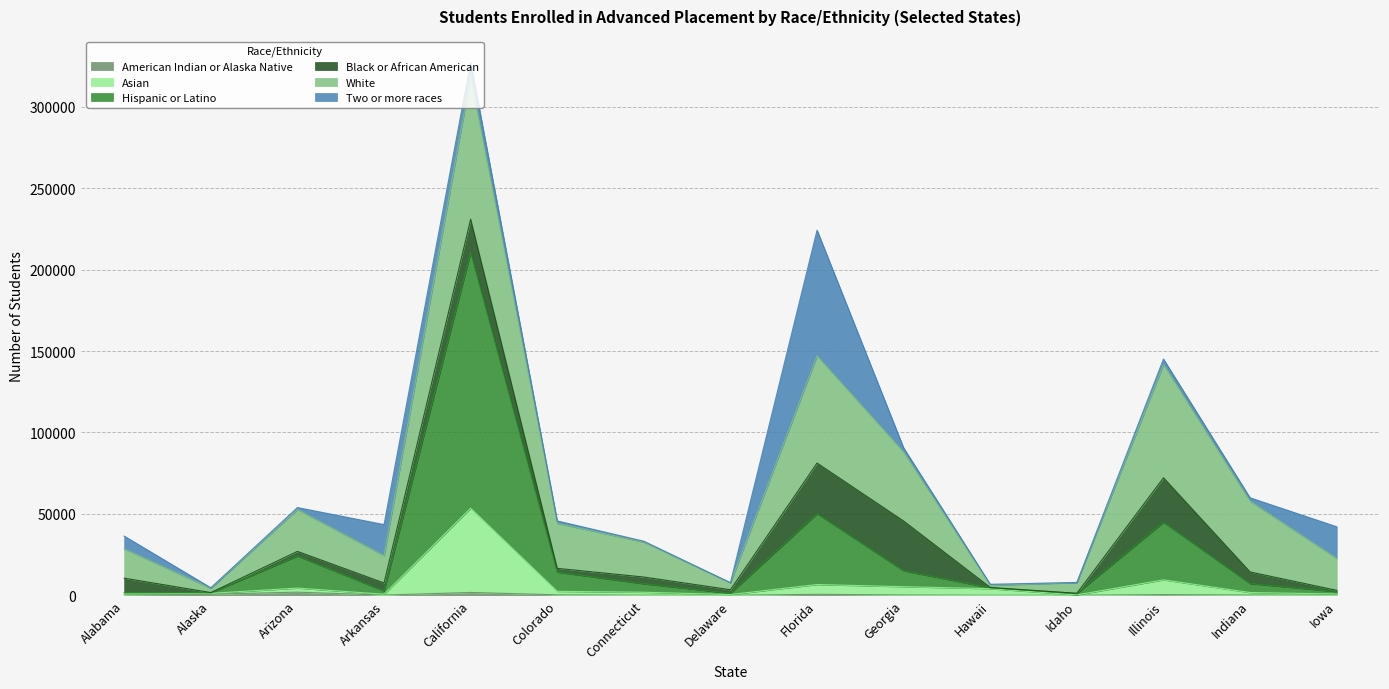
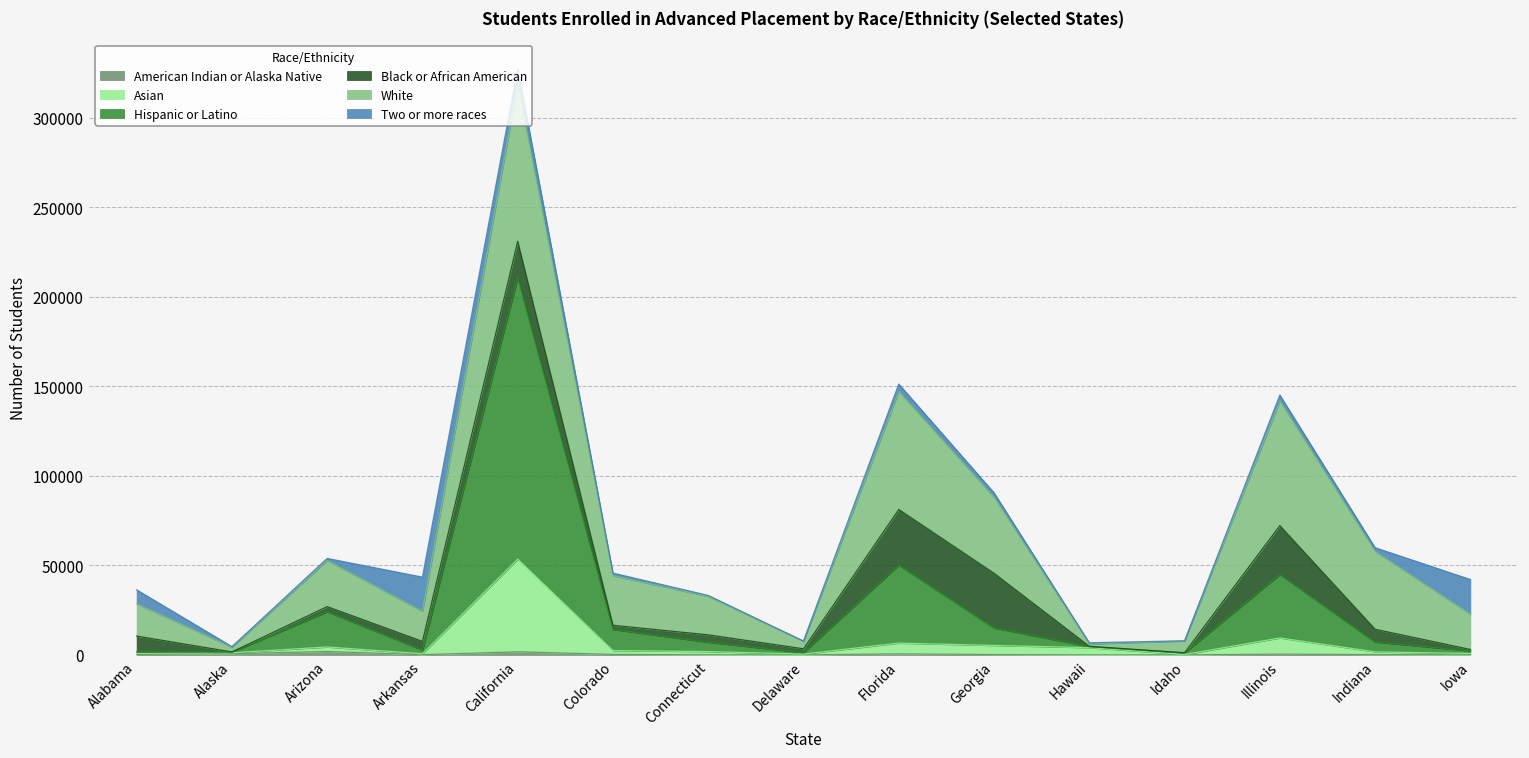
Two or more races, Florida: 77000 -> 4000
